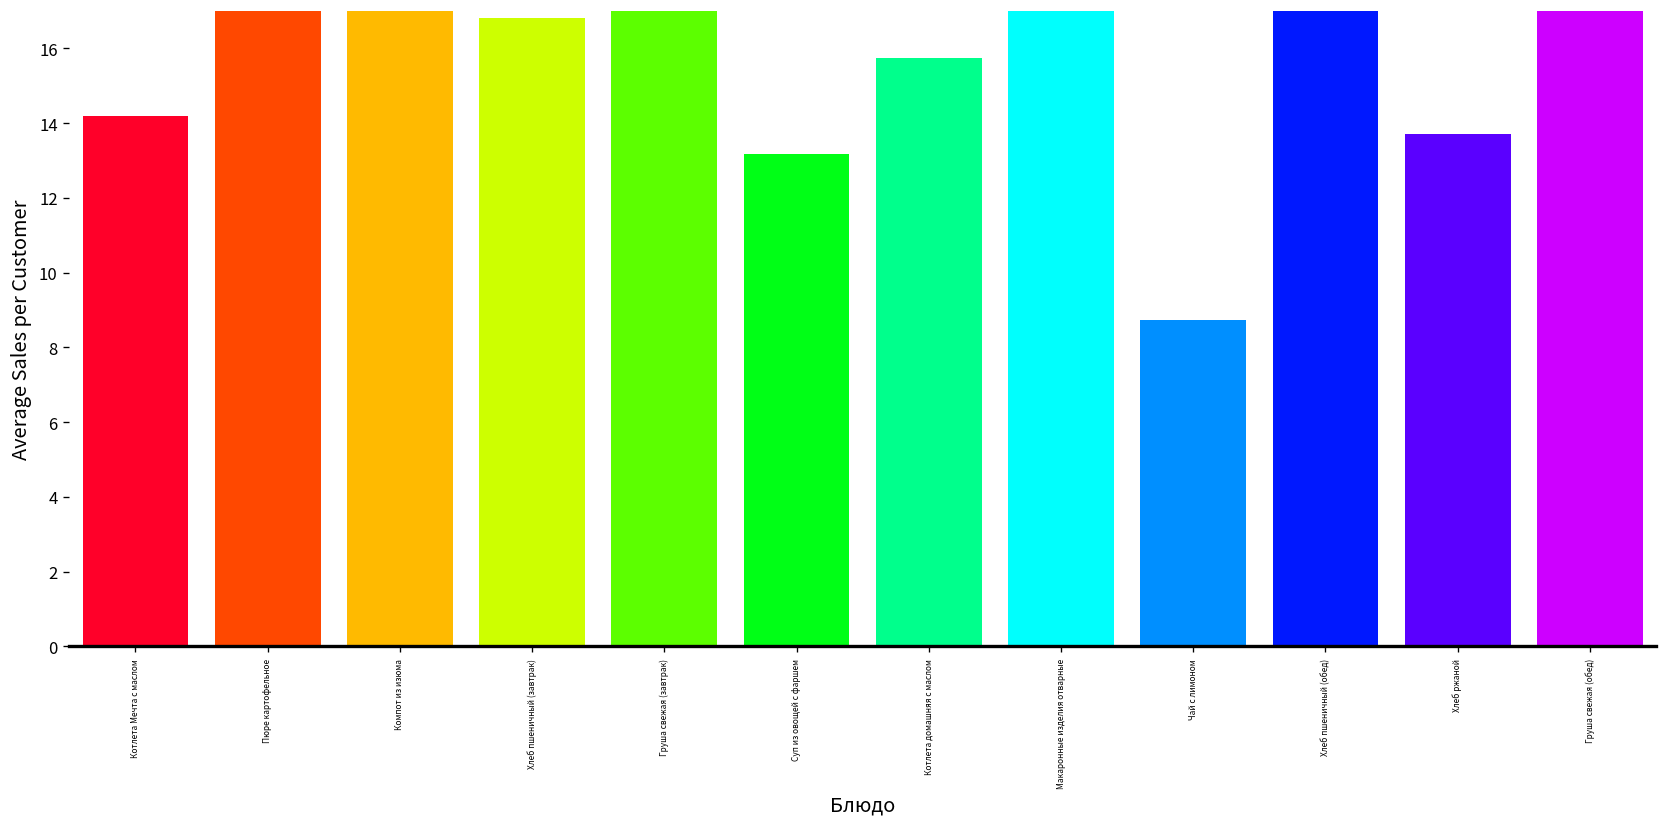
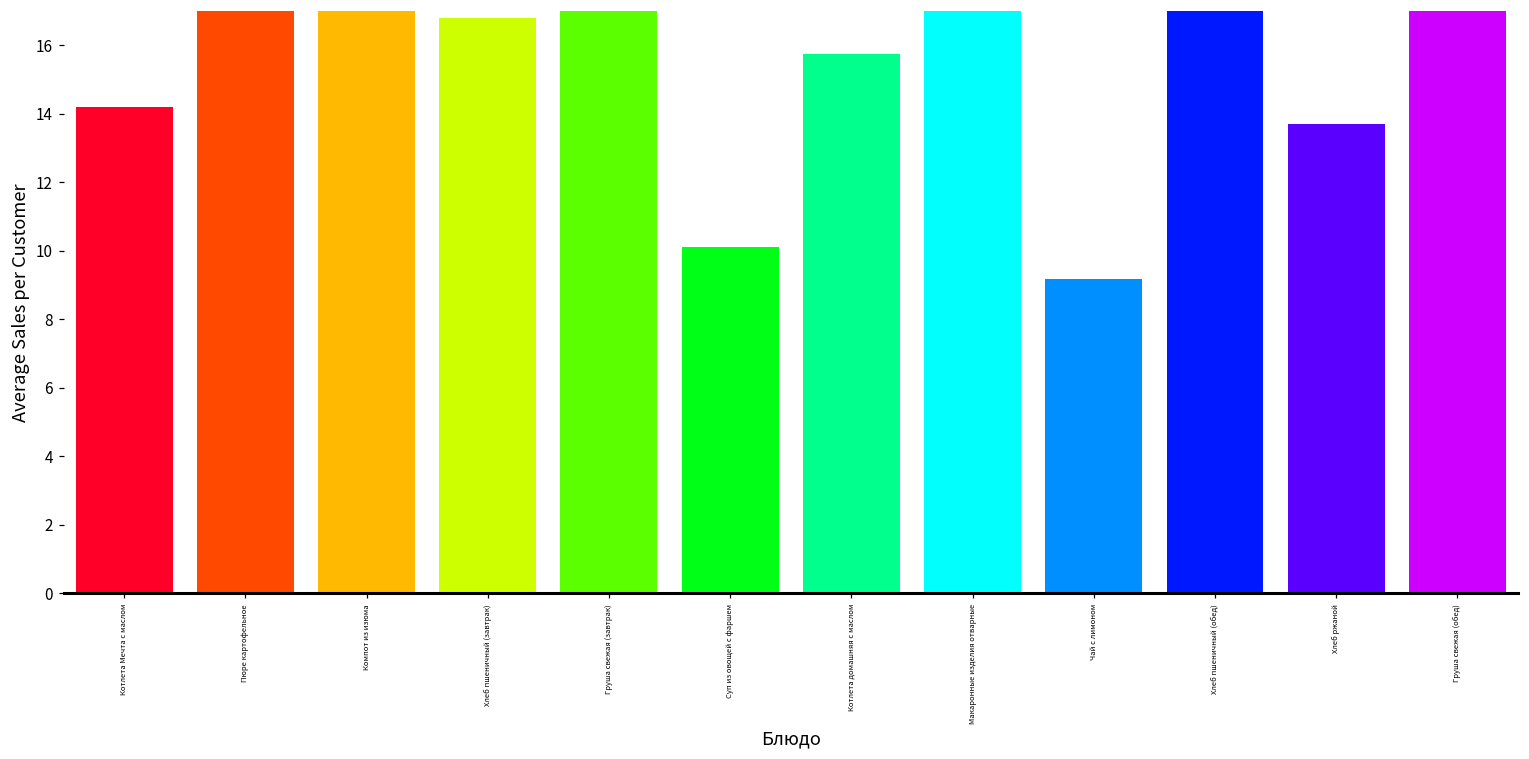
Суп из овощей с фаршем: 13.2 -> 10.1
Чай с лимоном: 8.7 -> 9.2
